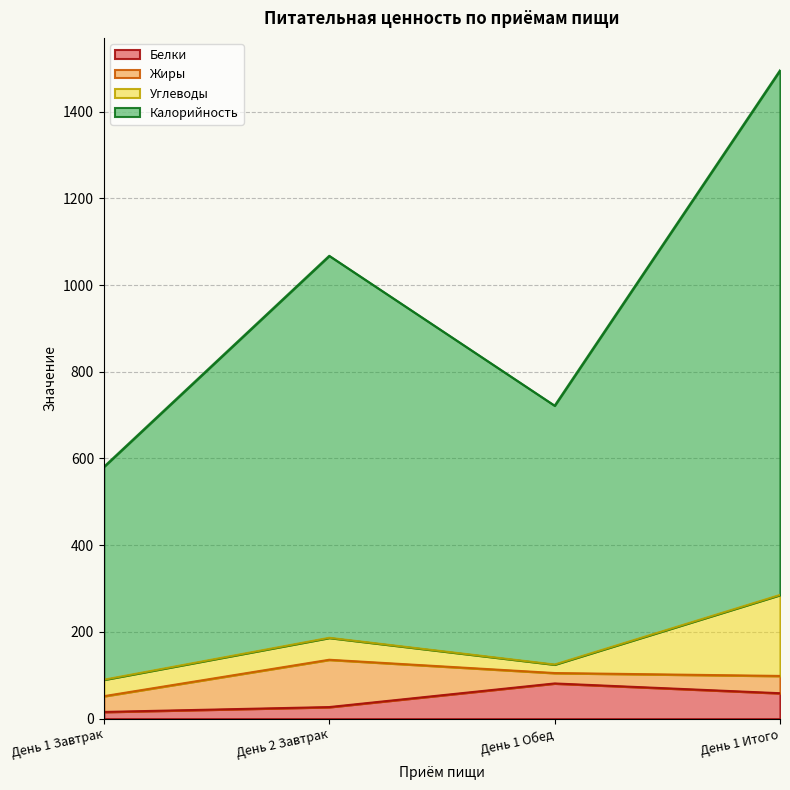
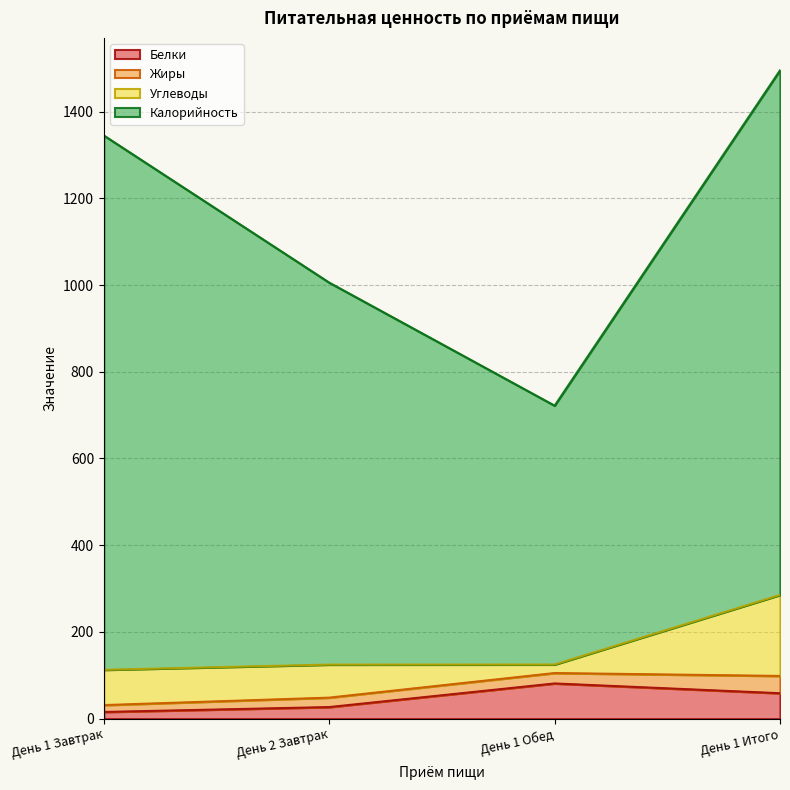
Жиры, День 1 Завтрак: 40 -> 20
Углеводы, День 1 Завтрак: 40 -> 80
Калорийность, День 1 Завтрак: 490 -> 1230
Жиры, День 2 Завтрак: 110 -> 20
Углеводы, День 2 Завтрак: 50 -> 80
